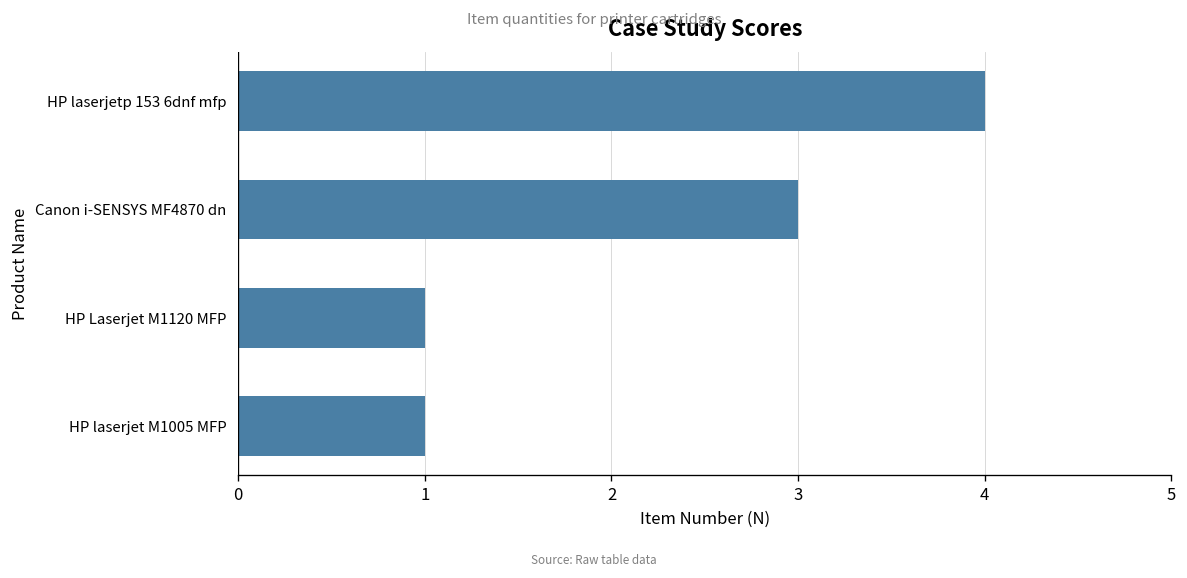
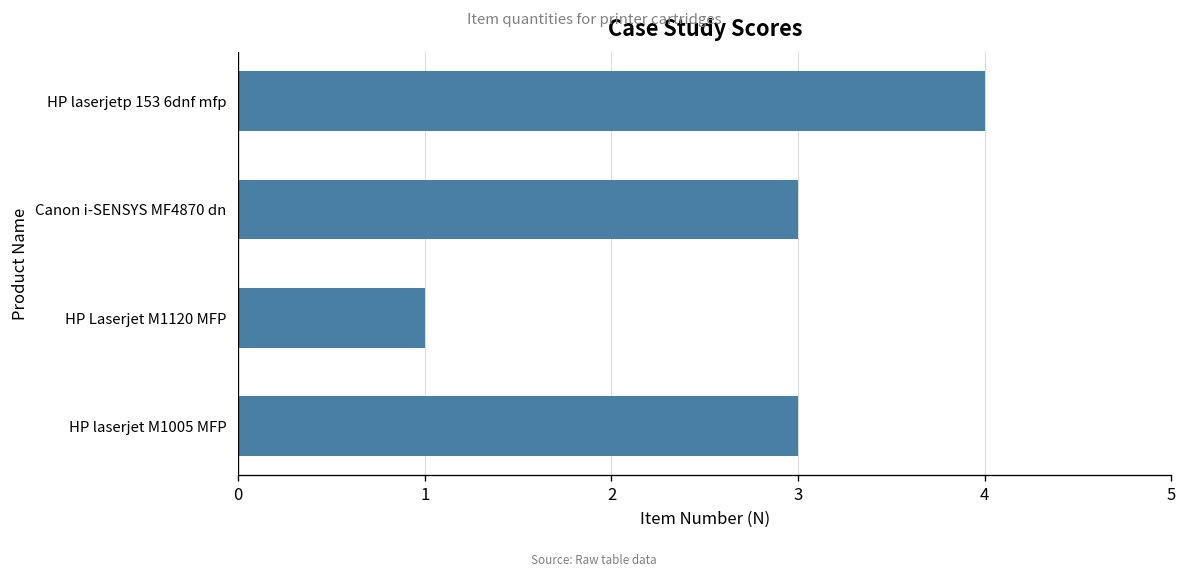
HP laserjet M1005 MFP: 1 -> 3
